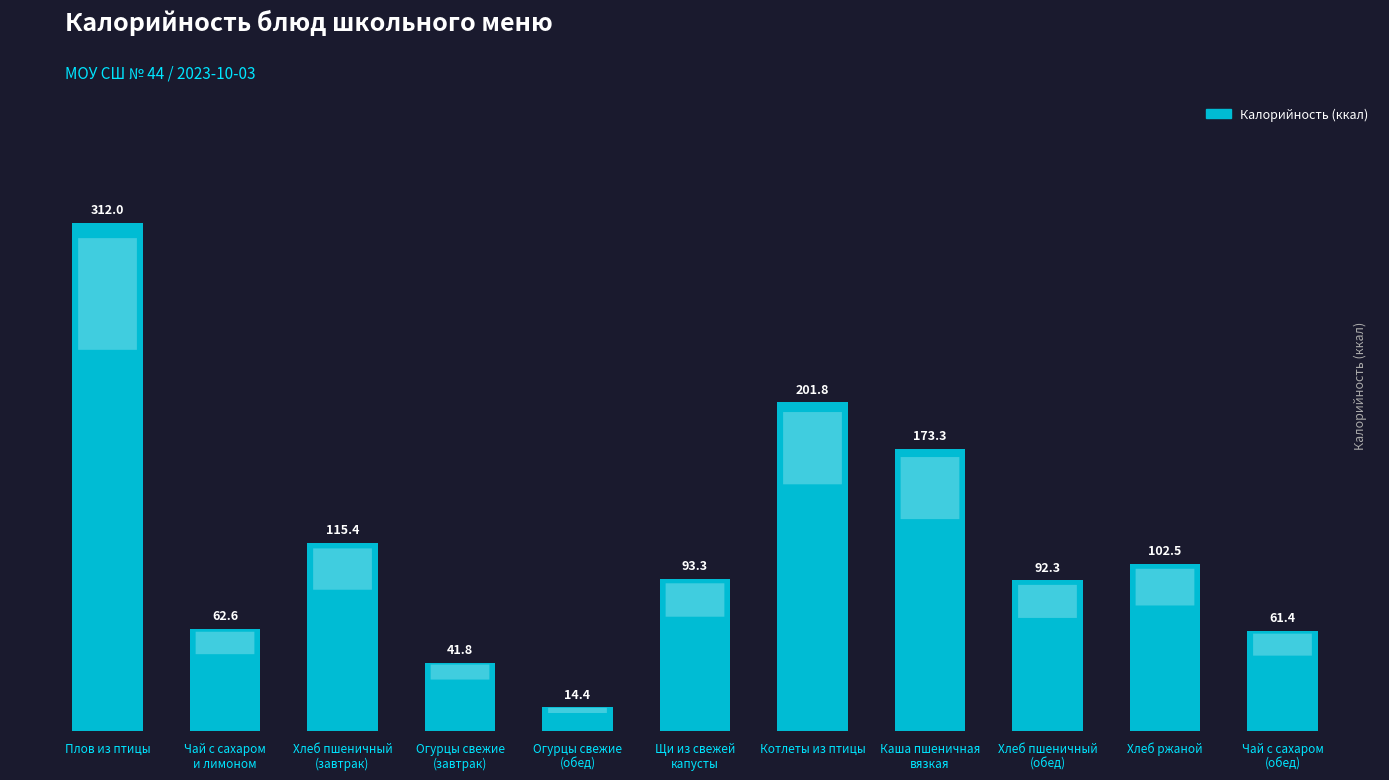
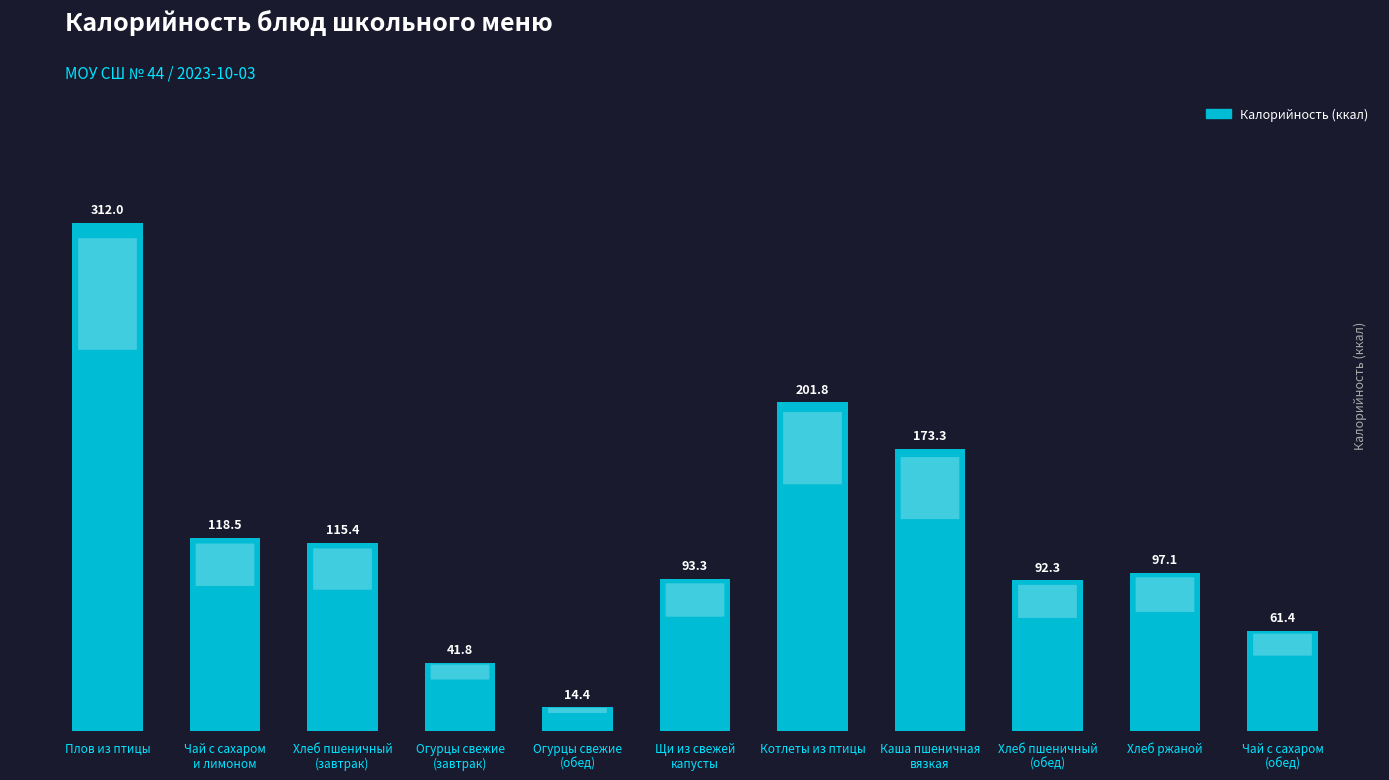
Чай с сахаром и лимоном: 62.6 -> 118.5
Хлеб ржаной: 102.5 -> 97.1
